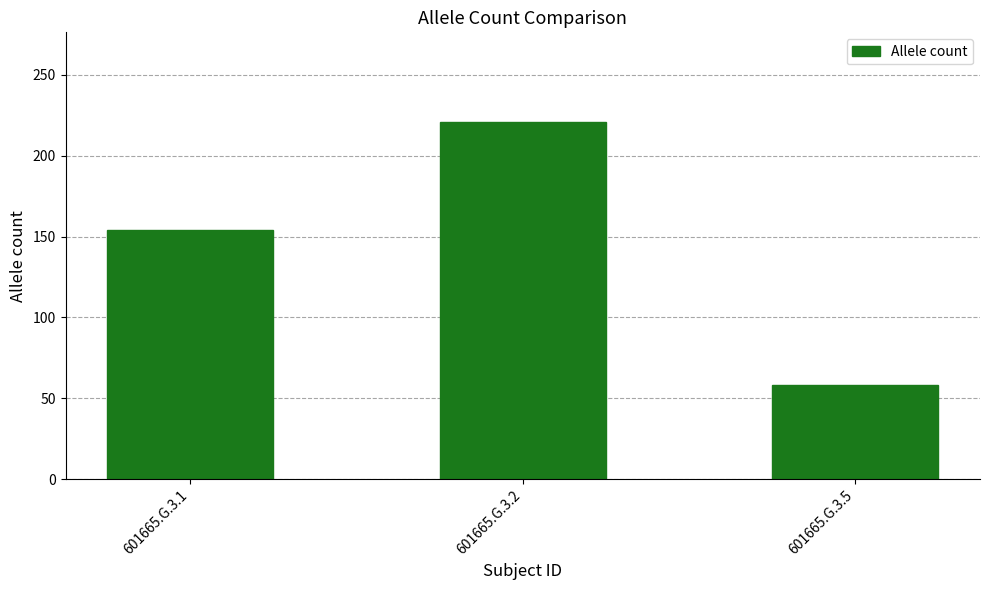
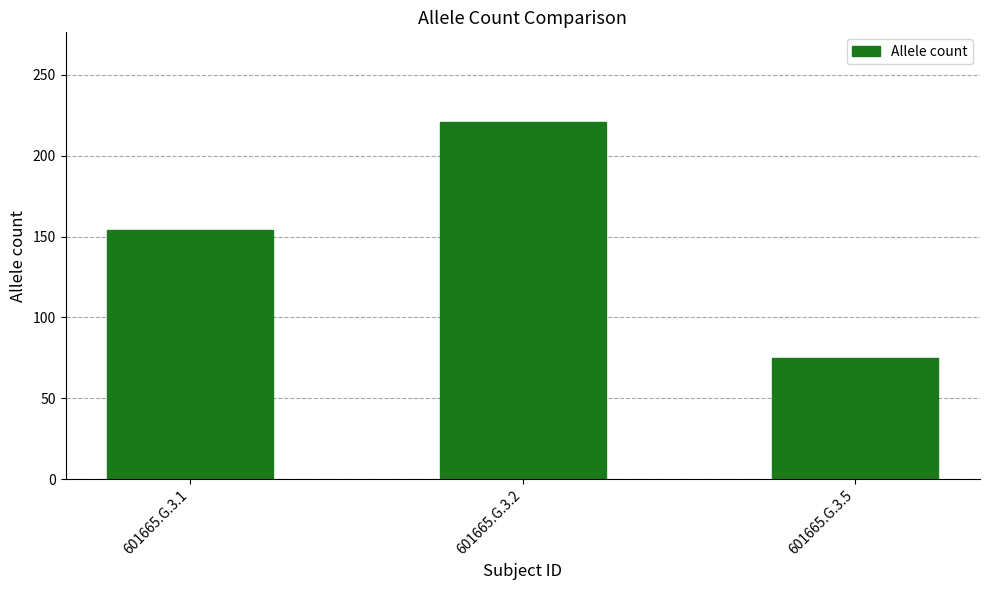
601665.G.3.5: 58 -> 75
